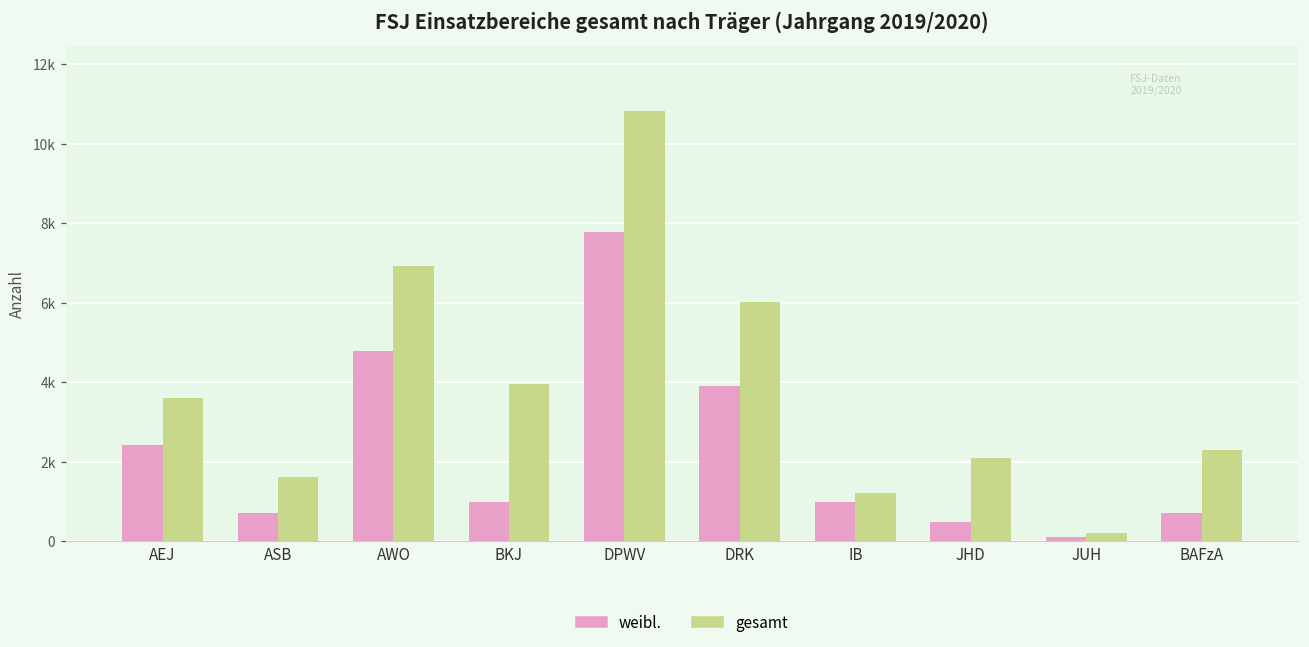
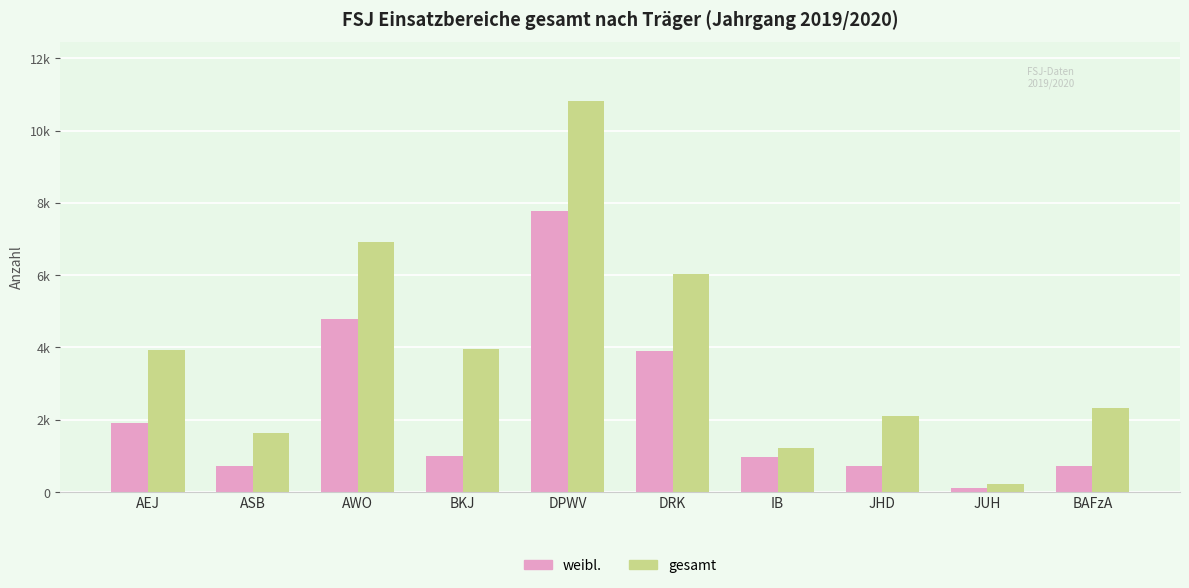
weibl., AEJ: 2400 -> 1900
gesamt, AEJ: 3600 -> 3900
weibl., JHD: 500 -> 700
